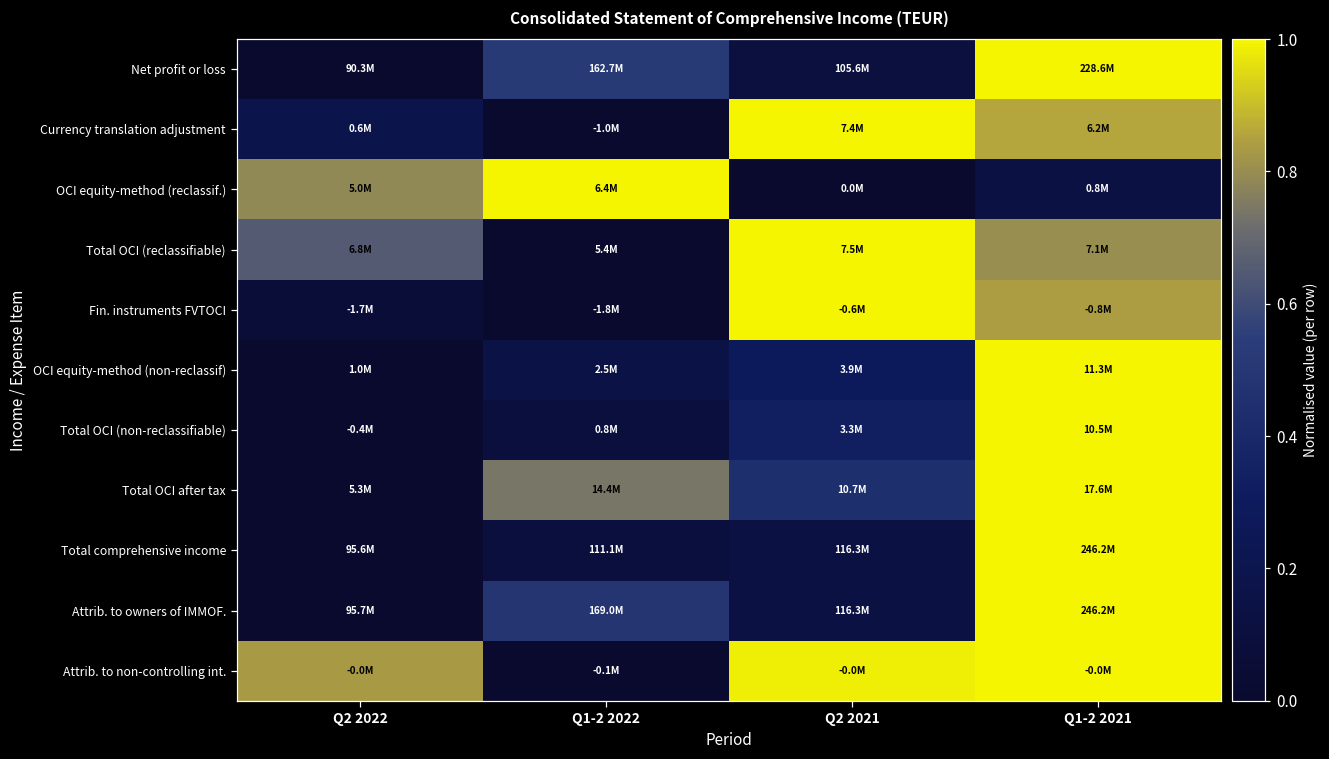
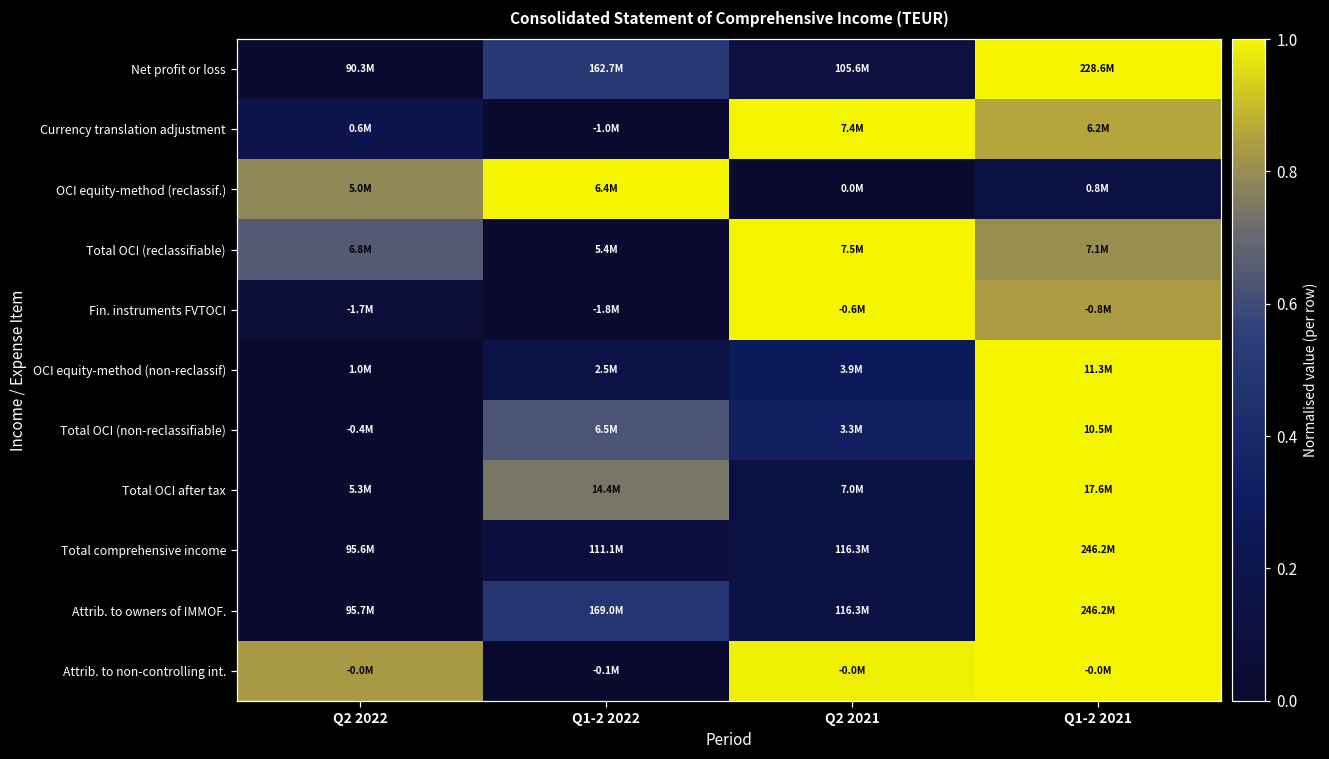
Total OCI (non-reclassifiable), Q1-2 2022: 0.8M -> 6.5M
Total OCI after tax, Q2 2021: 10.7M -> 7.0M
